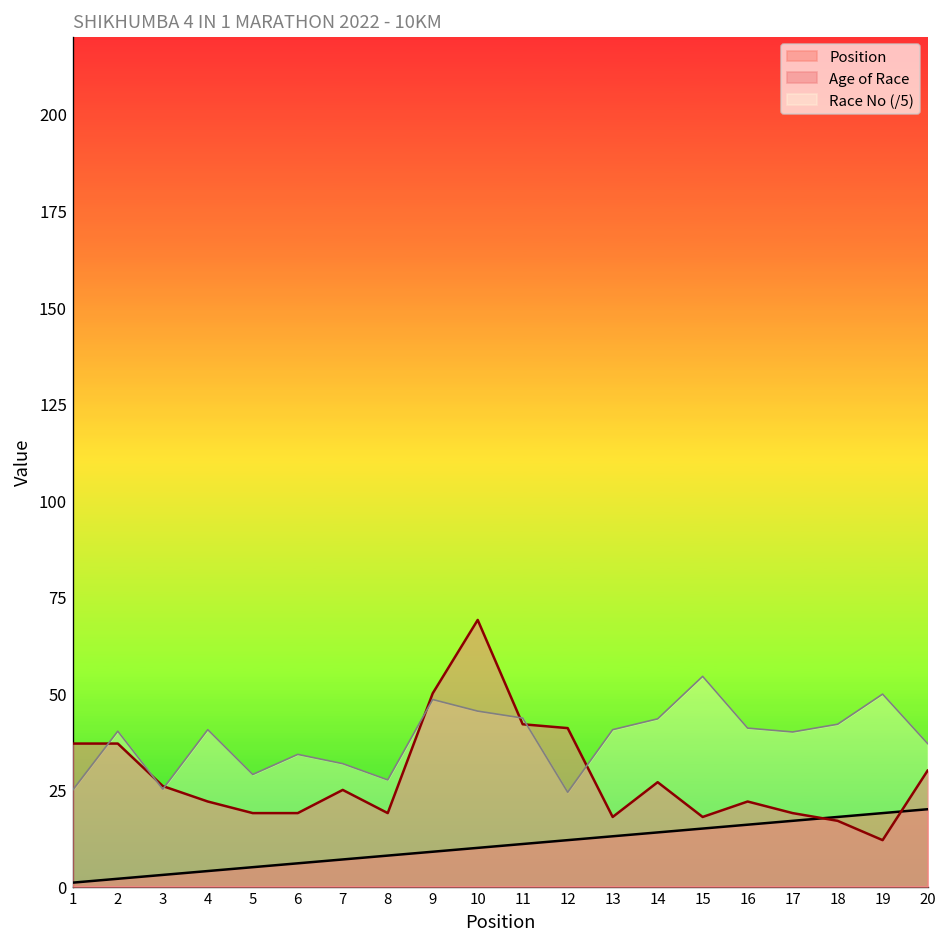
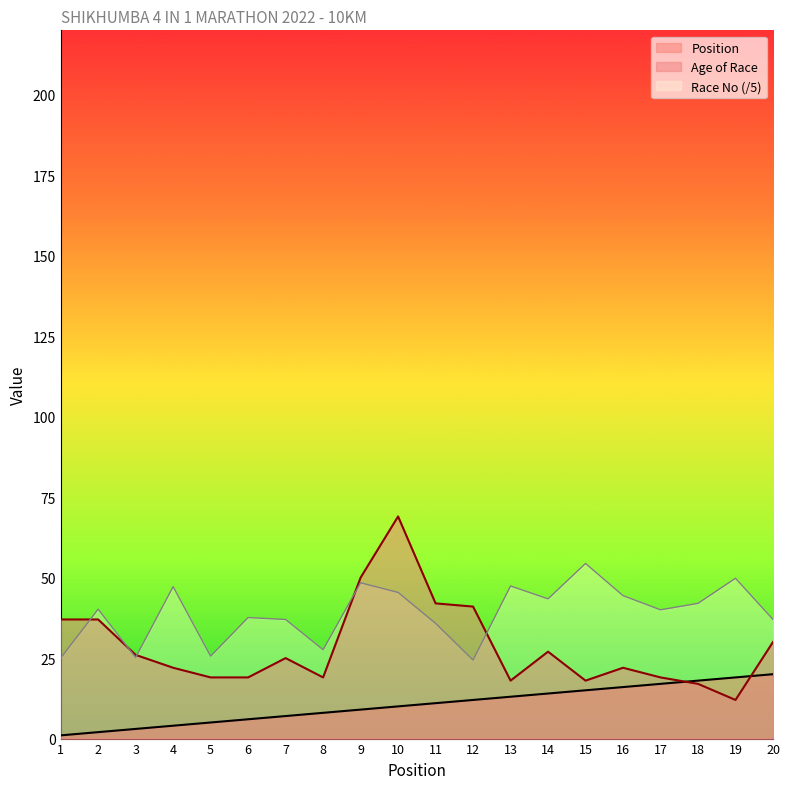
Race No (/5), 4: 41 -> 47
Race No (/5), 5: 29 -> 26
Race No (/5), 6: 34 -> 38
Race No (/5), 7: 32 -> 37
Race No (/5), 11: 44 -> 36
Race No (/5), 13: 41 -> 47
Race No (/5), 16: 41 -> 44
